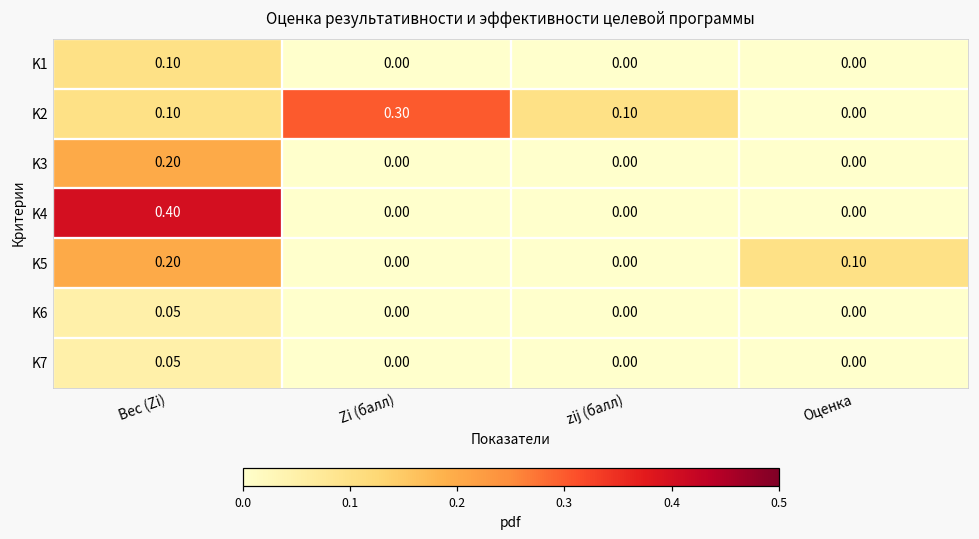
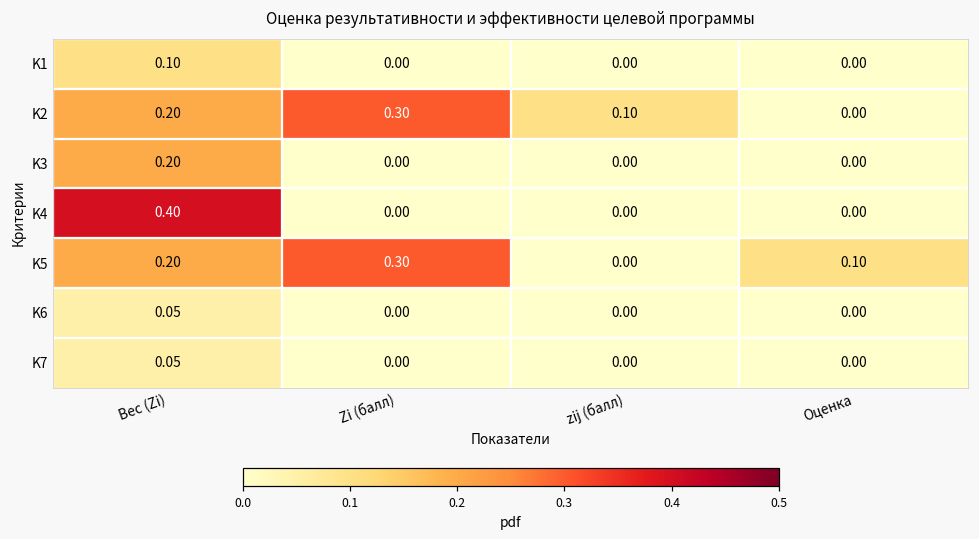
K2, Вес (Zi): 0.10 -> 0.20
K5, Zi (балл): 0.00 -> 0.30
